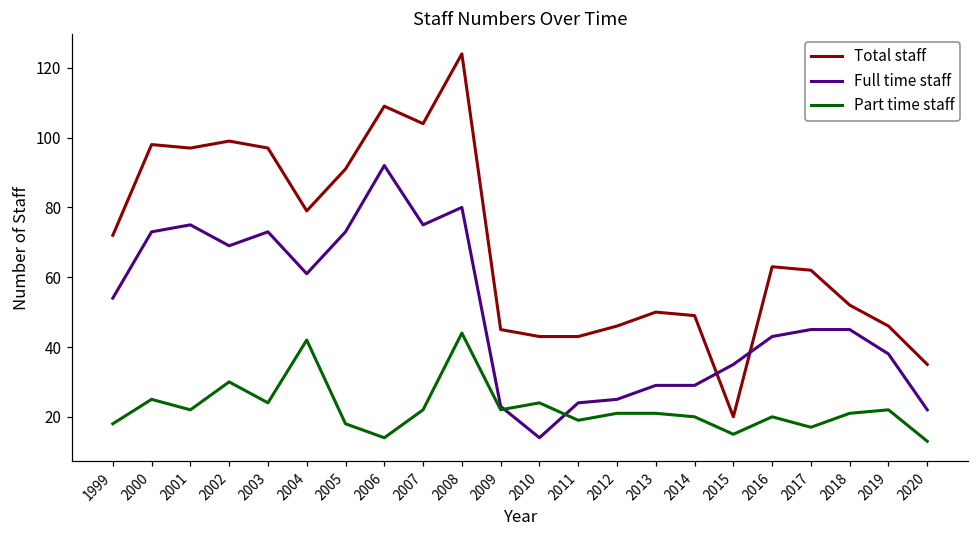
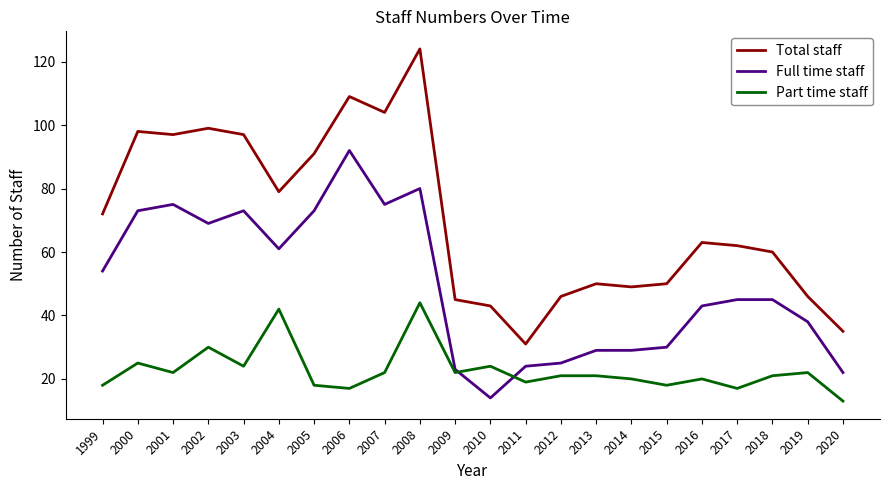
Part time staff, 2006: 14 -> 17
Total staff, 2011: 43 -> 31
Total staff, 2015: 20 -> 50
Full time staff, 2015: 35 -> 30
Part time staff, 2015: 15 -> 18
Total staff, 2018: 52 -> 60
